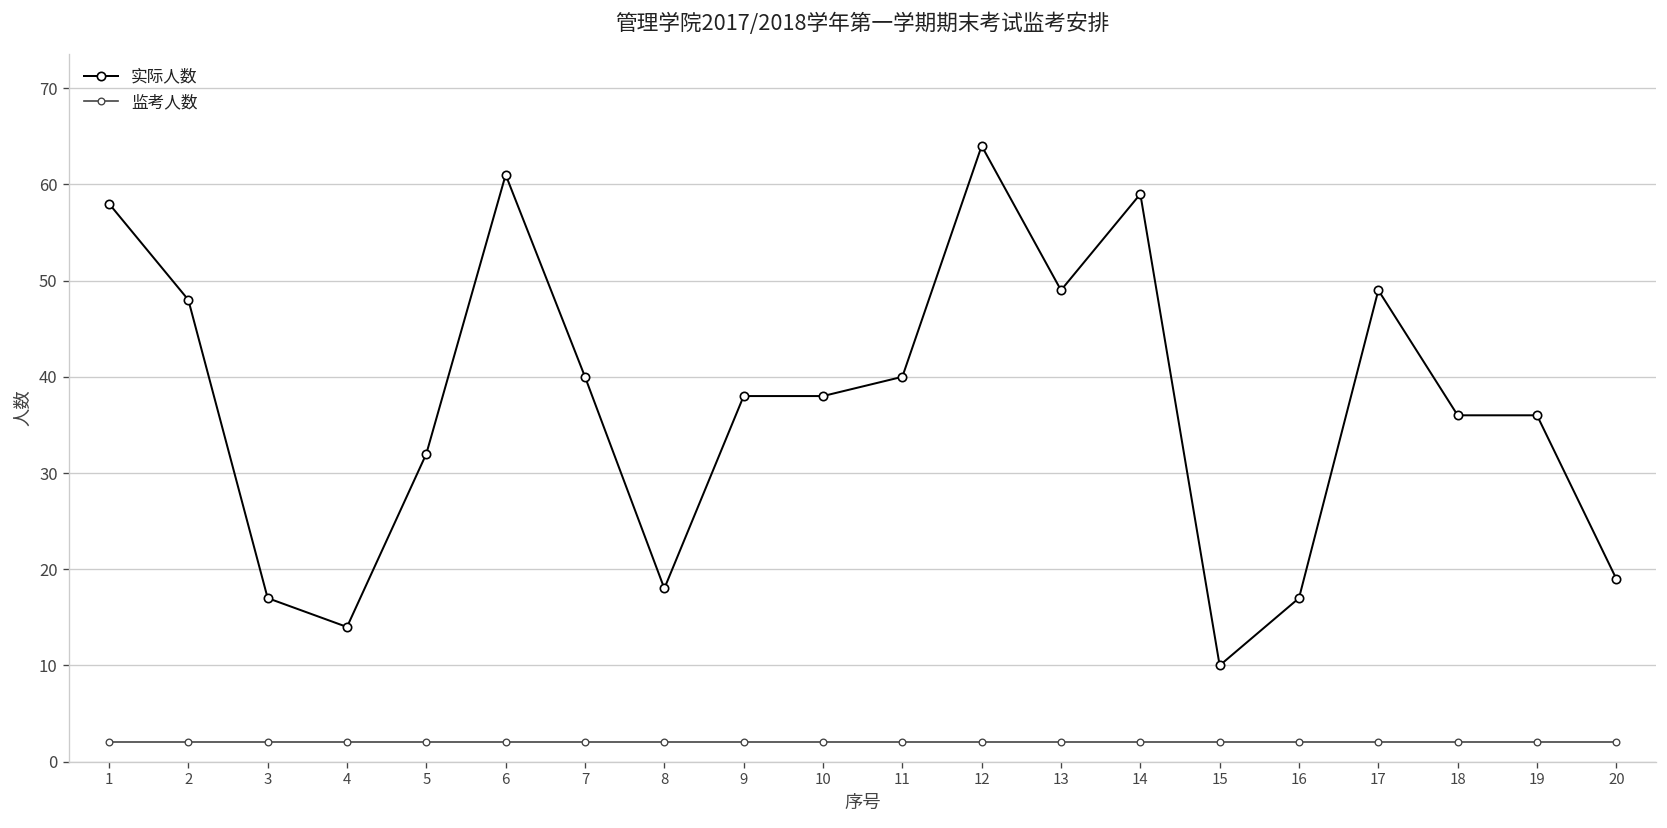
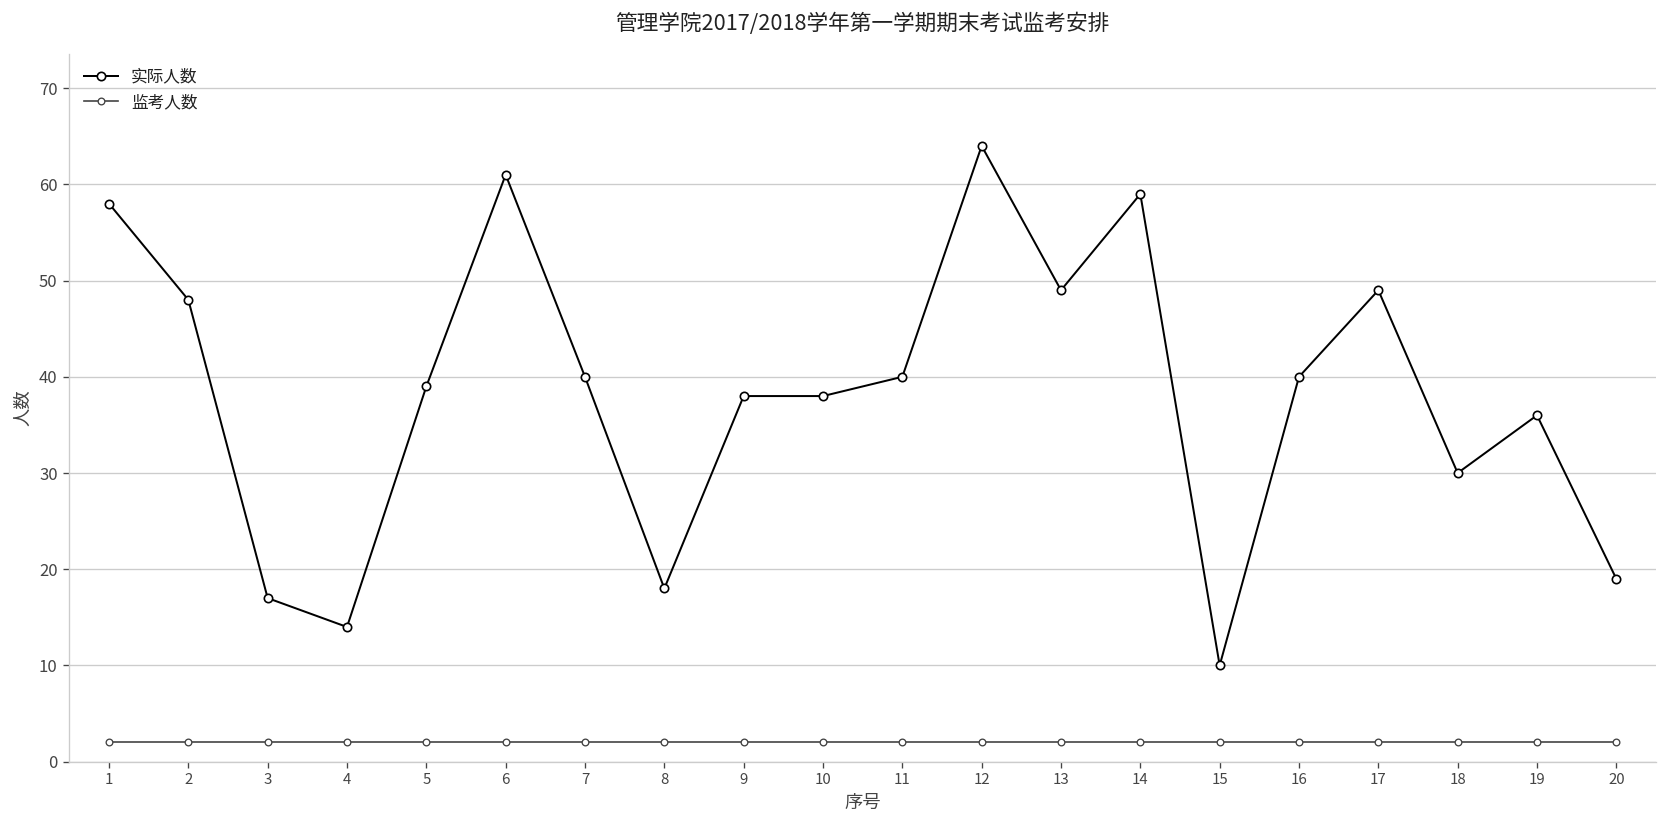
实际人数, 5: 32 -> 39
实际人数, 16: 17 -> 40
实际人数, 18: 36 -> 30
